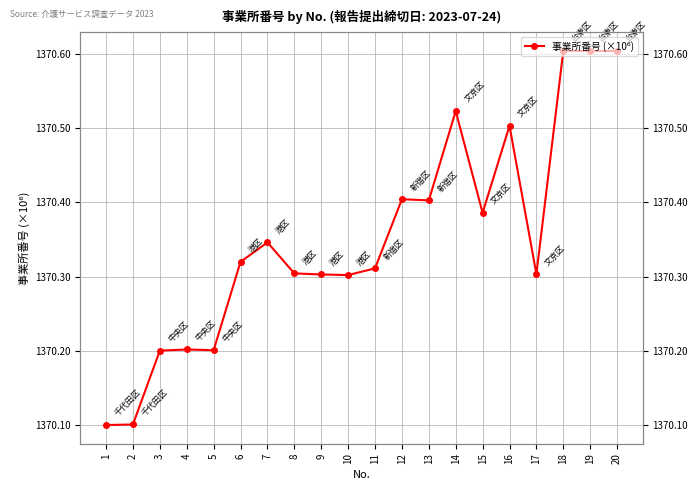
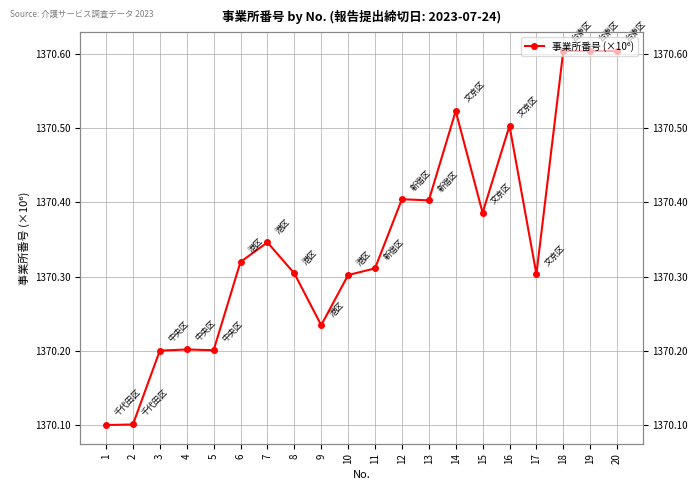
9: 1370.30 -> 1370.23
